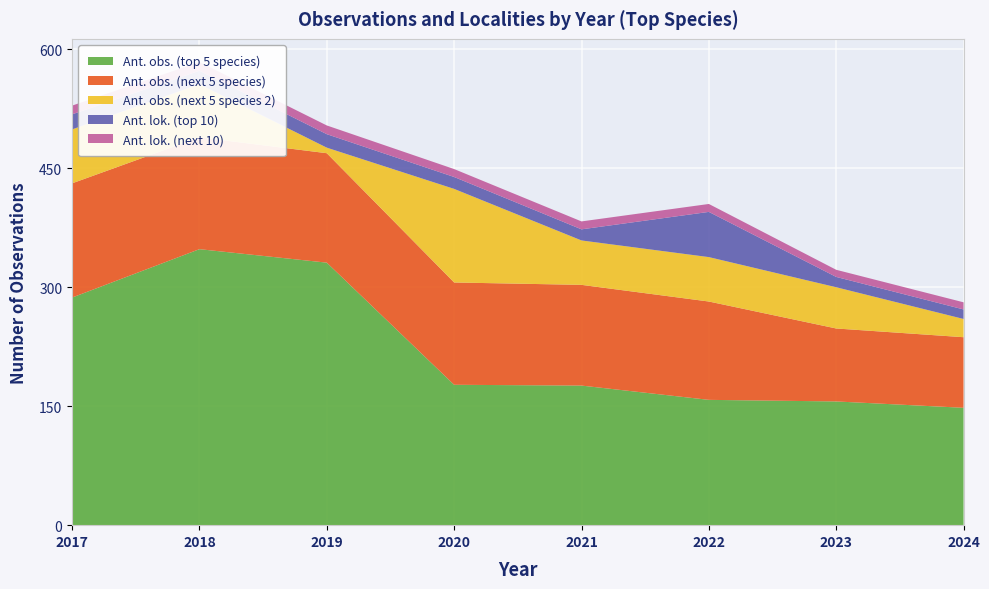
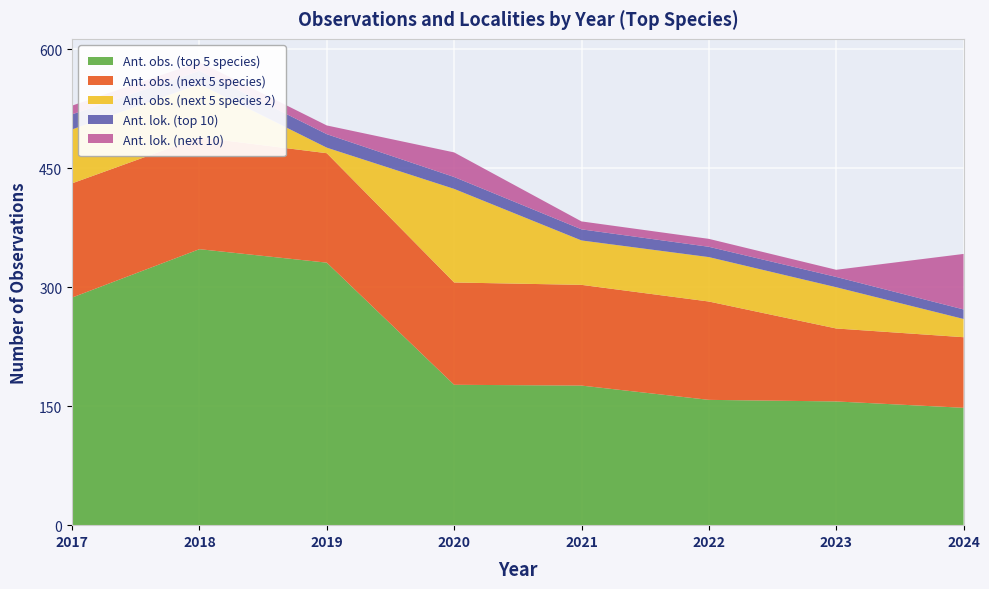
Ant. lok. (next 10), 2020: 10 -> 30
Ant. lok. (top 10), 2022: 60 -> 10
Ant. lok. (next 10), 2024: 10 -> 70
